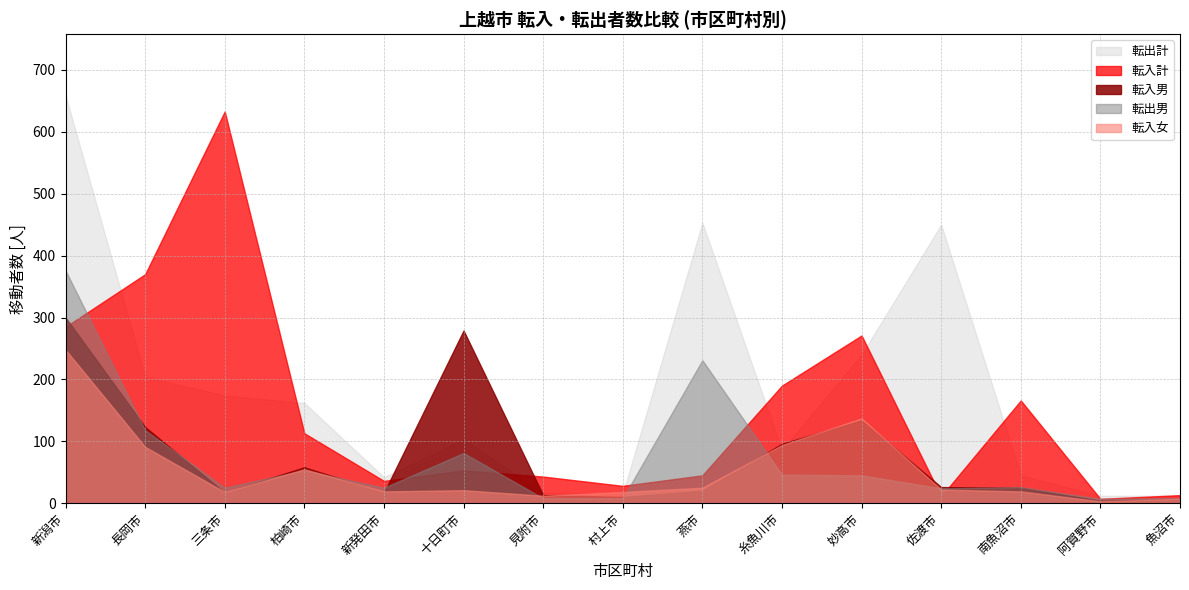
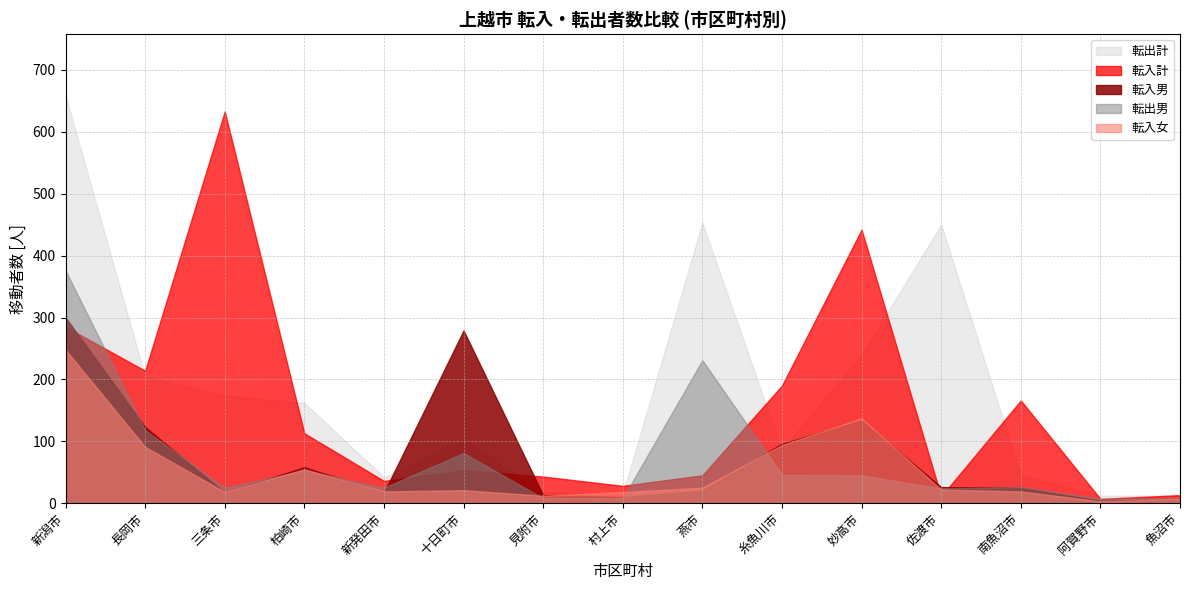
転入計, 長岡市: 370 -> 210
転入計, 妙高市: 270 -> 440
